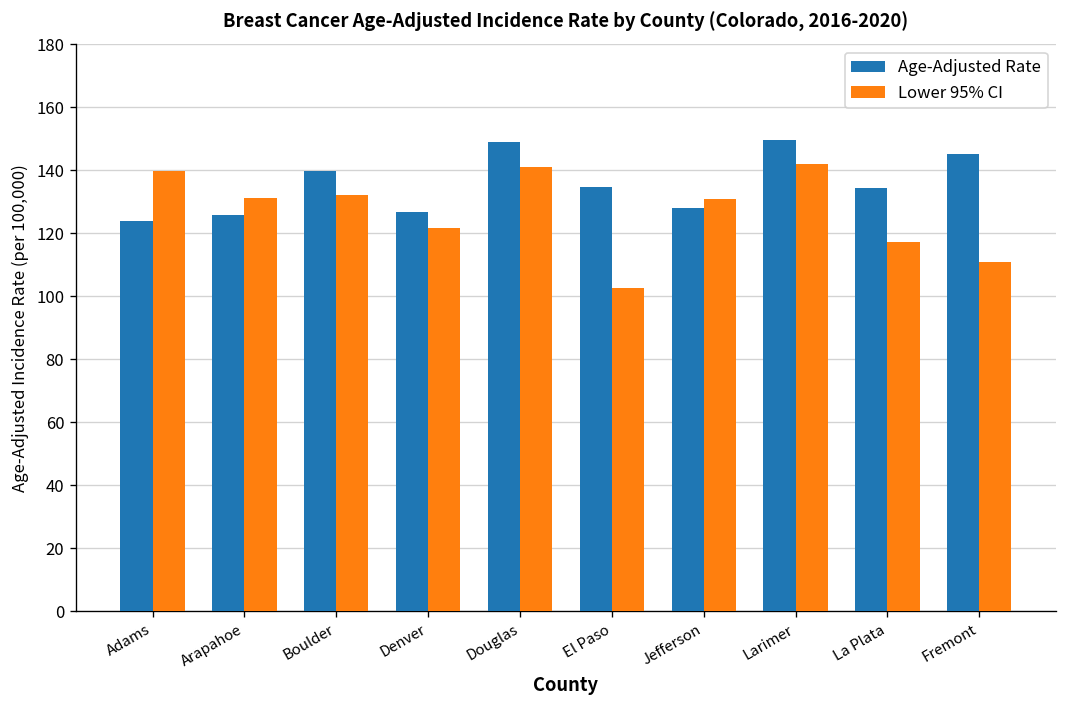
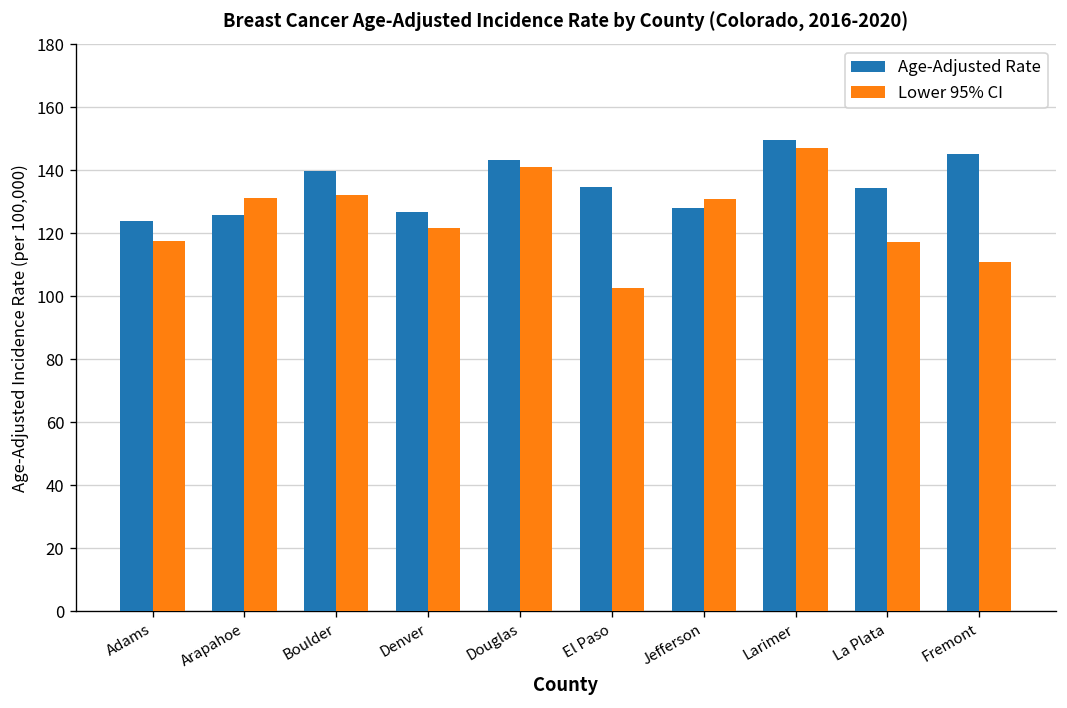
Lower 95% CI, Adams: 140 -> 118
Age-Adjusted Rate, Douglas: 149 -> 143
Lower 95% CI, Larimer: 142 -> 147
